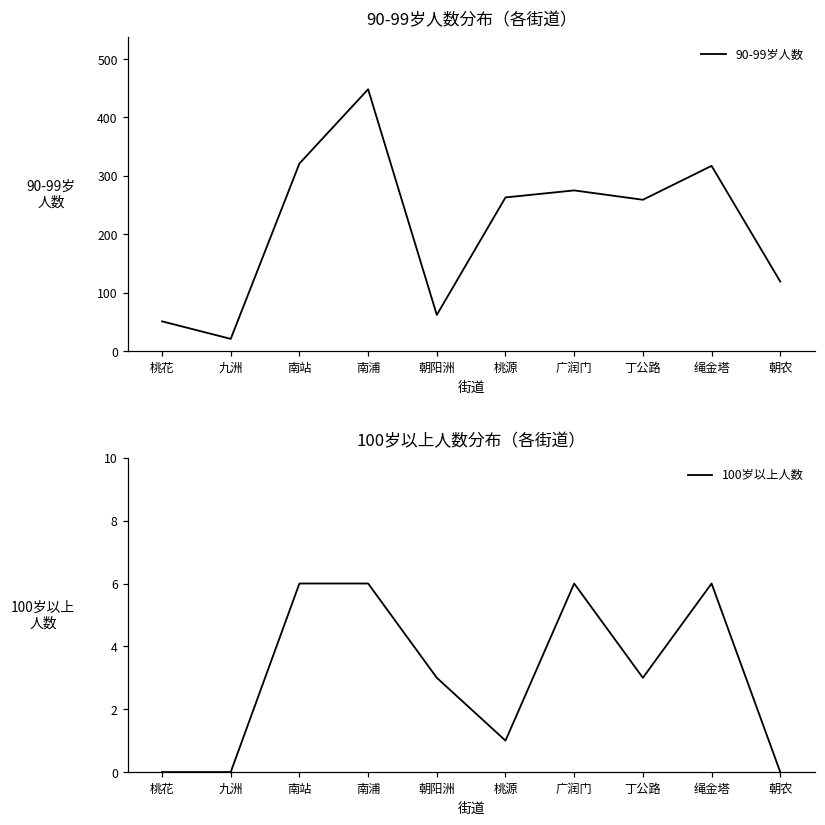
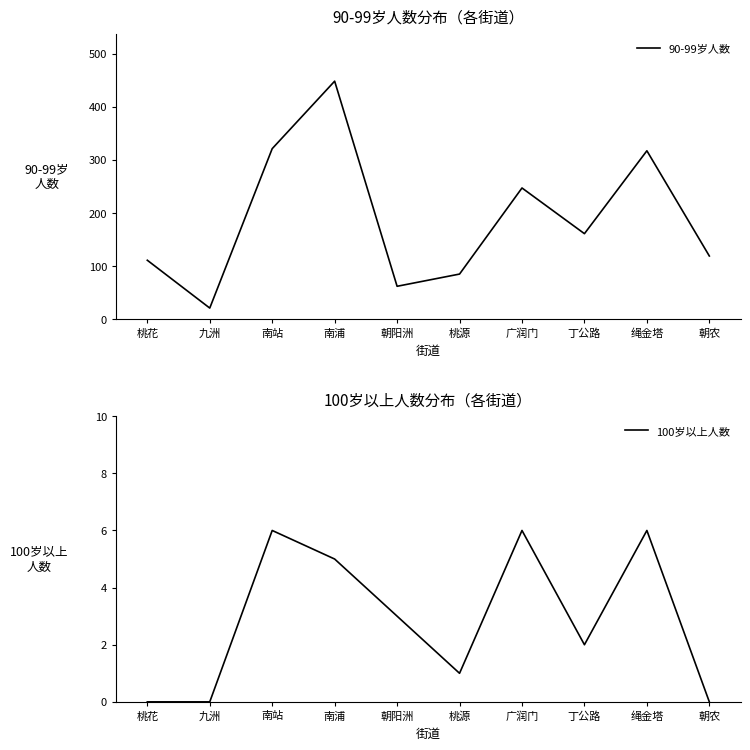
90-99岁人数分布（各街道）, 桃花: 50 -> 110
90-99岁人数分布（各街道）, 桃源: 260 -> 90
90-99岁人数分布（各街道）, 广润门: 280 -> 250
90-99岁人数分布（各街道）, 丁公路: 260 -> 160
100岁以上人数分布（各街道）, 南浦: 6 -> 5
100岁以上人数分布（各街道）, 丁公路: 3 -> 2
